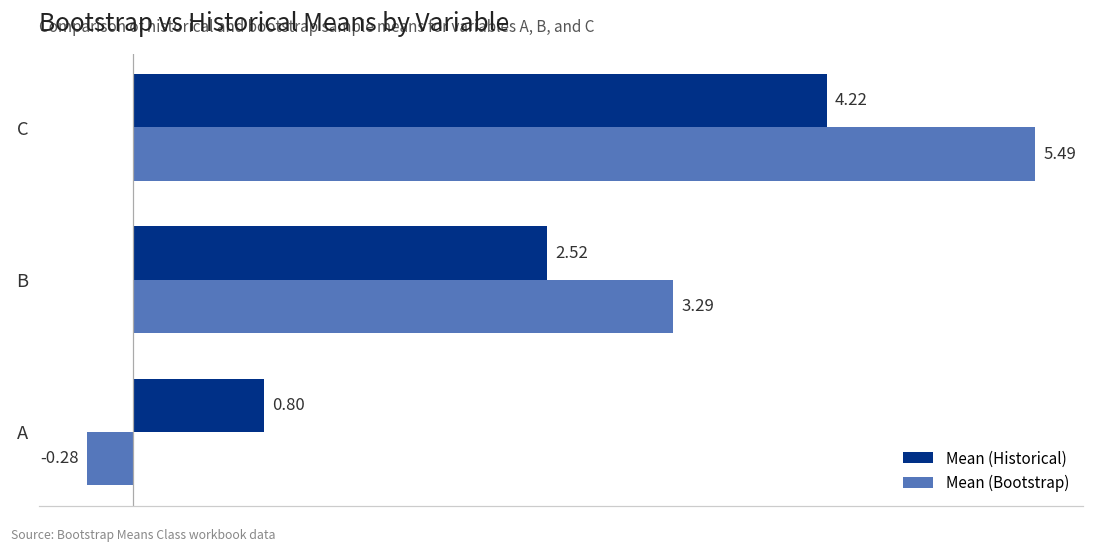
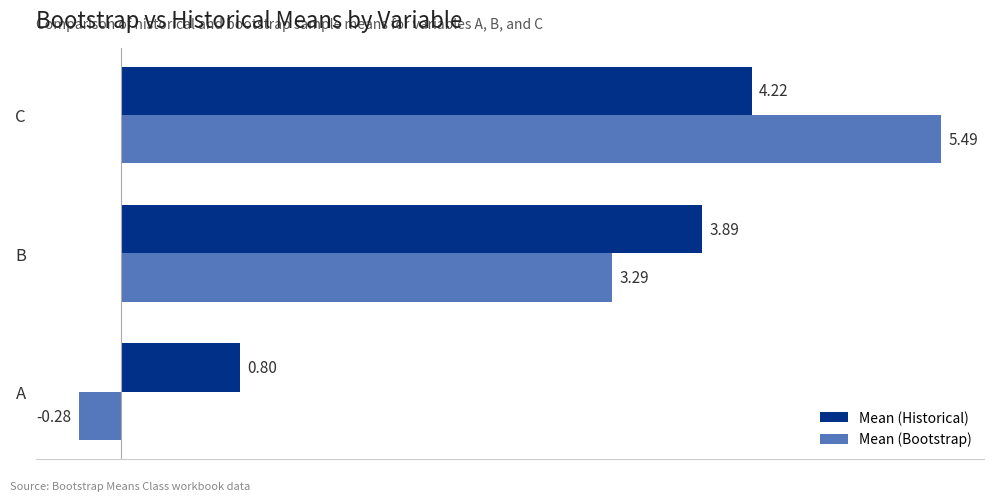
Mean (Historical), B: 2.52 -> 3.89
